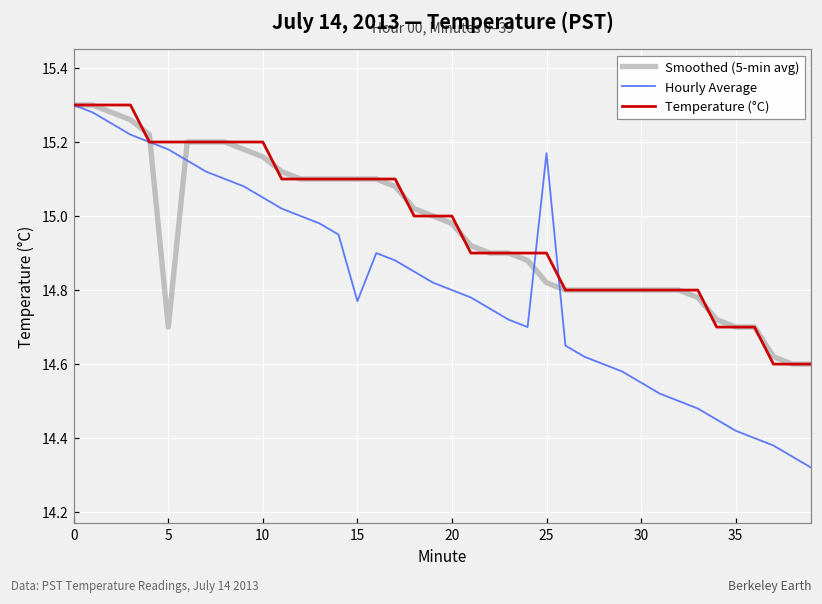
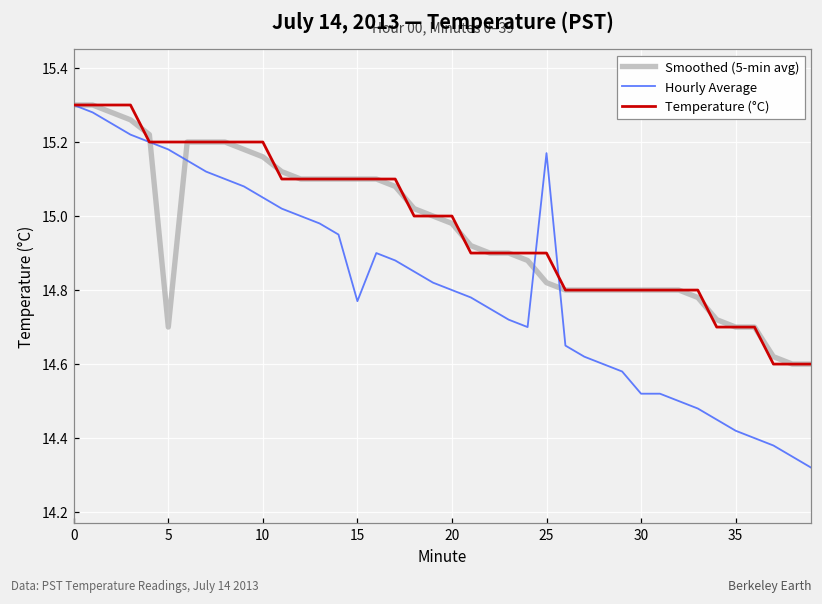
Hourly Average, 30: 14.55 -> 14.52
